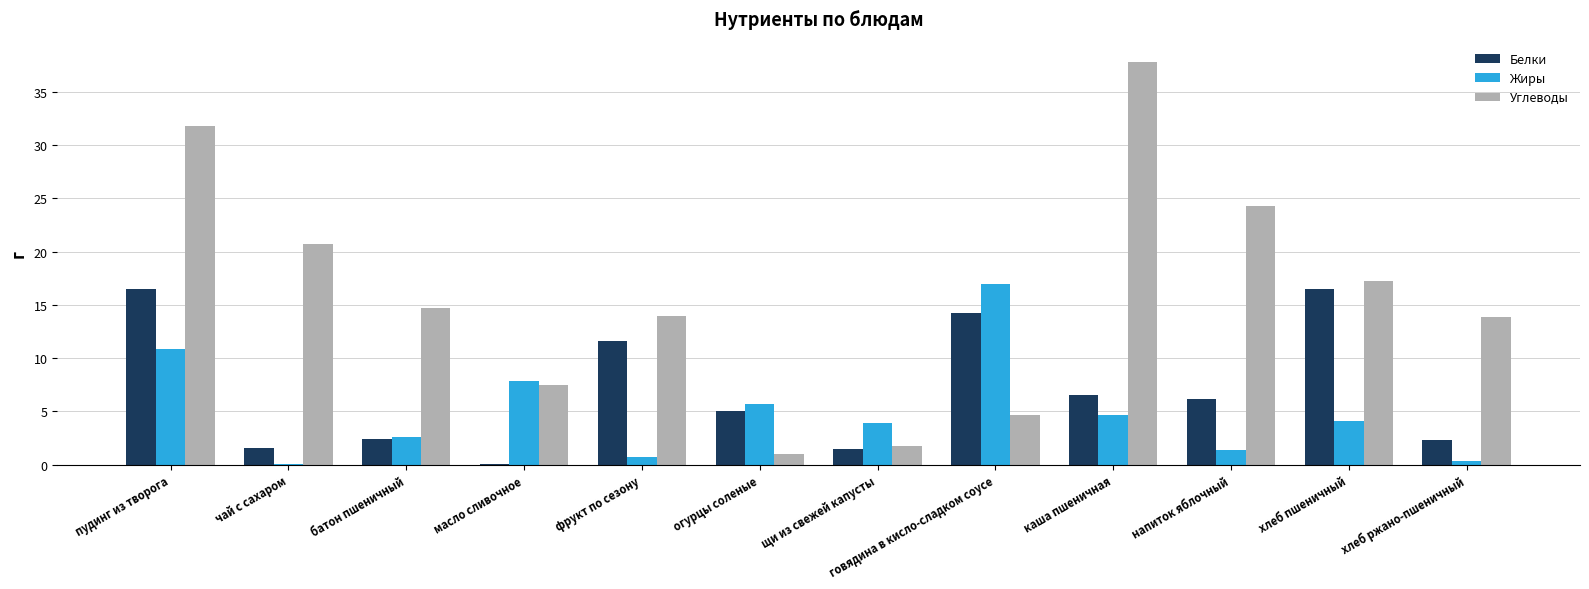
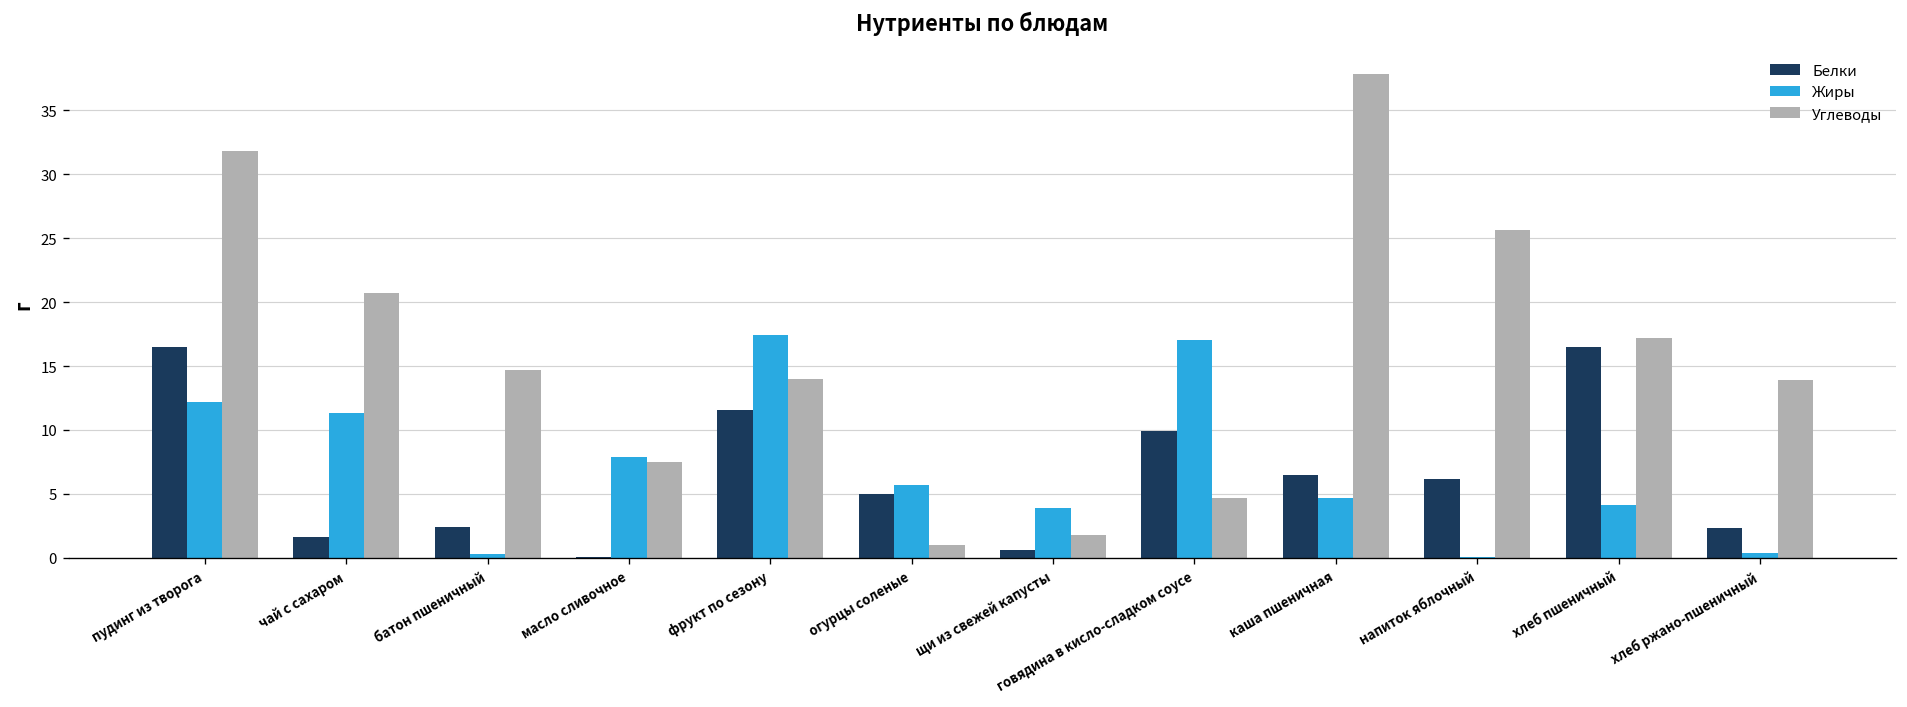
Жиры, пудинг из творога: 10.9 -> 12.2
Жиры, чай с сахаром: 0.1 -> 11.3
Жиры, батон пшеничный: 2.6 -> 0.3
Жиры, фрукт по сезону: 0.7 -> 17.4
Белки, щи из свежей капусты: 1.5 -> 0.6
Белки, говядина в кисло-сладком соусе: 14.2 -> 9.9
Жиры, напиток яблочный: 1.4 -> 0.1
Углеводы, напиток яблочный: 24.3 -> 25.6
